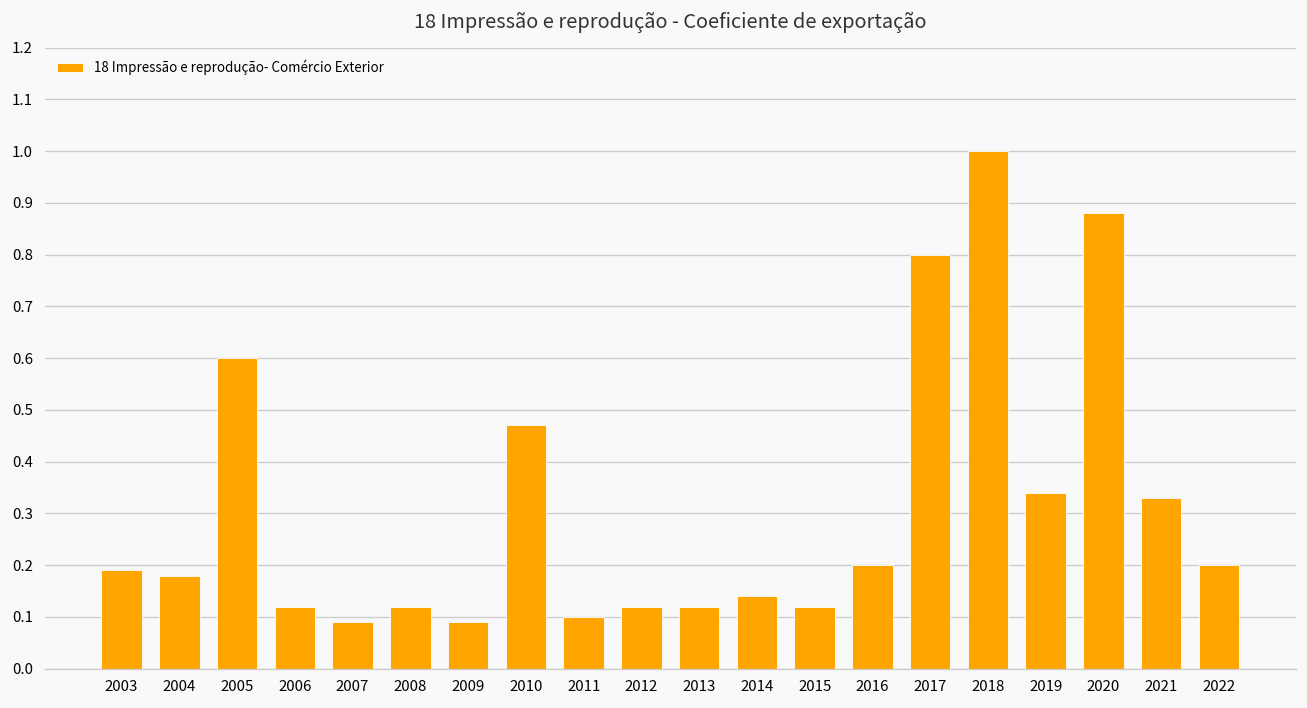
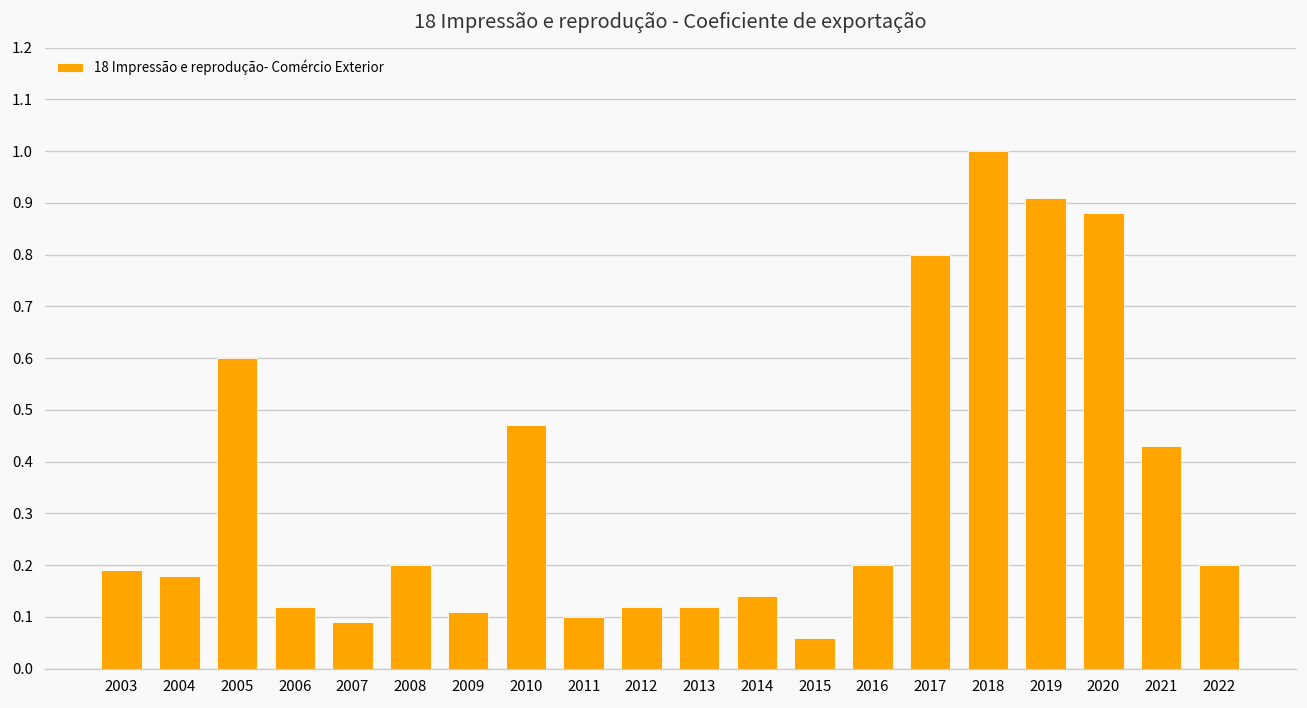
2008: 0.12 -> 0.20
2009: 0.09 -> 0.11
2015: 0.12 -> 0.06
2019: 0.34 -> 0.91
2021: 0.33 -> 0.43
